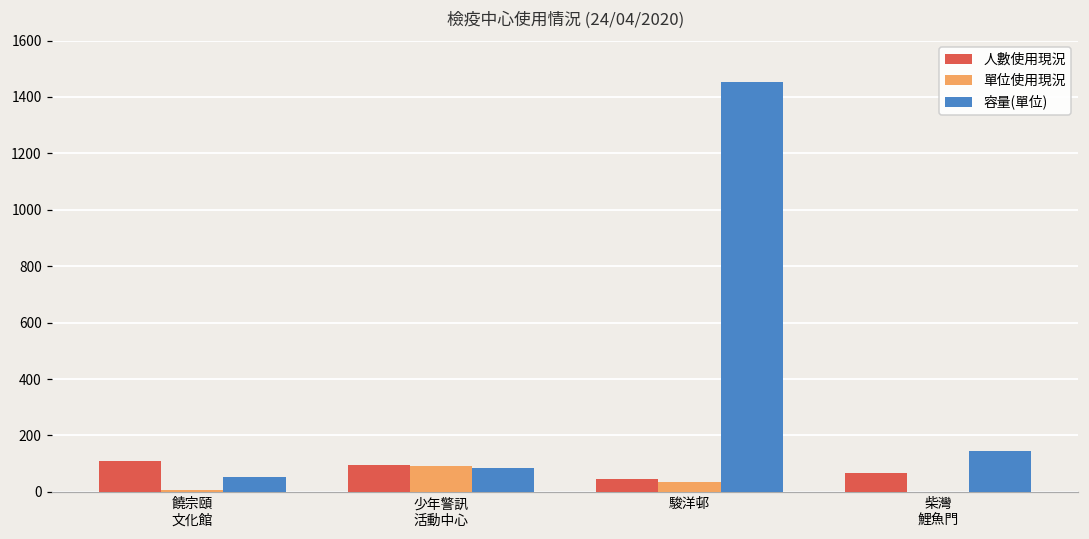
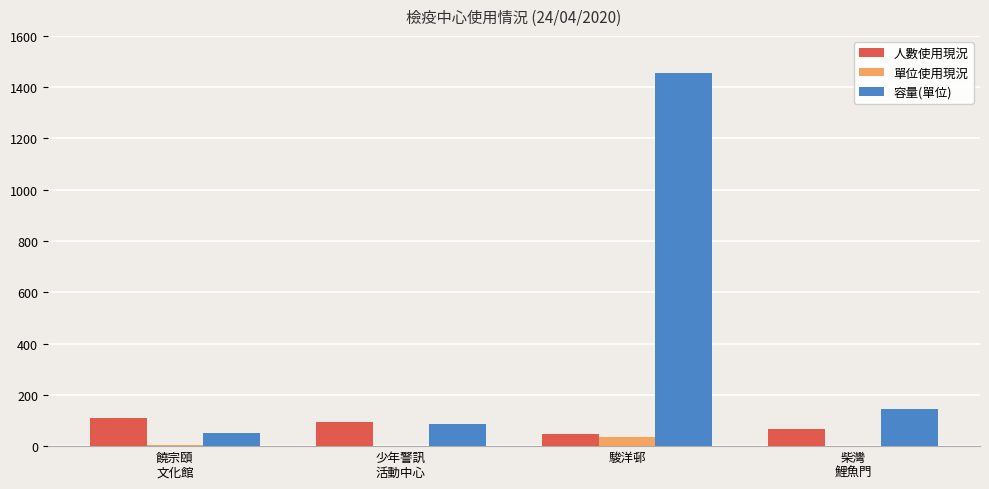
單位使用現況, 少年警訊 活動中心: 90 -> 0
